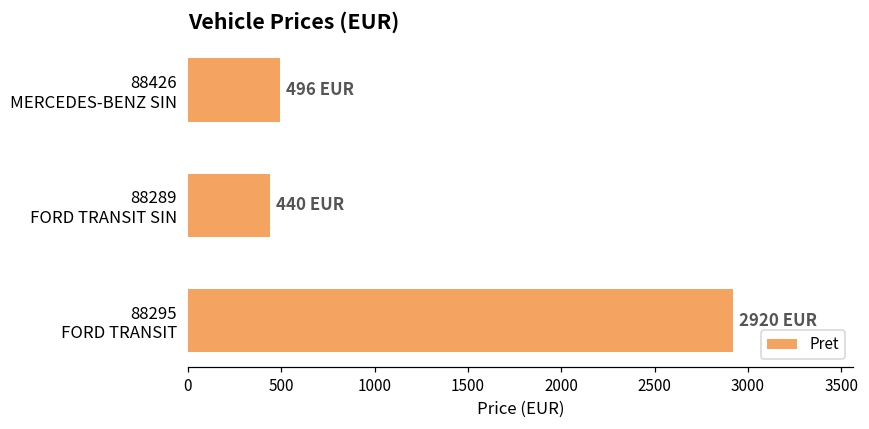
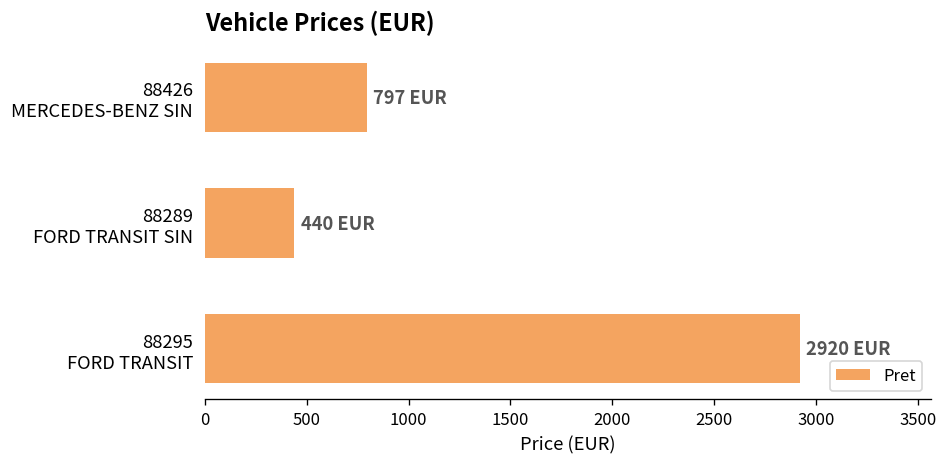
88426 MERCEDES-BENZ SIN: 496 -> 797
